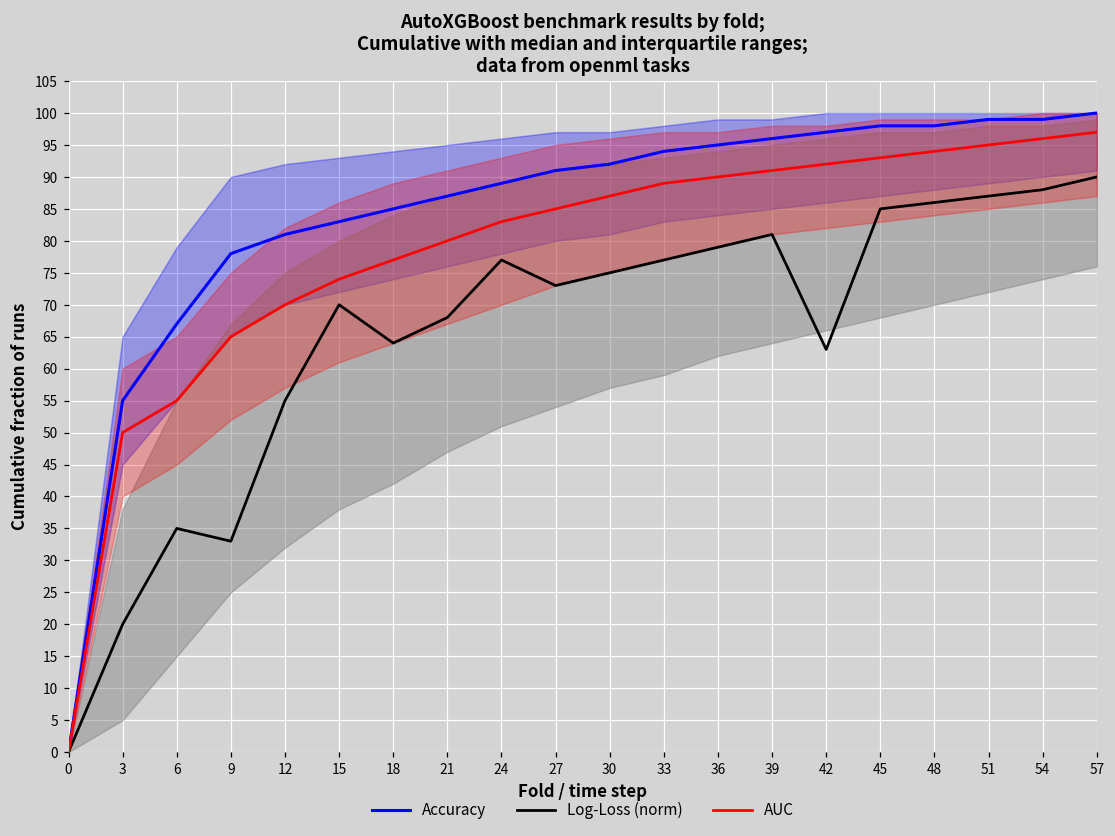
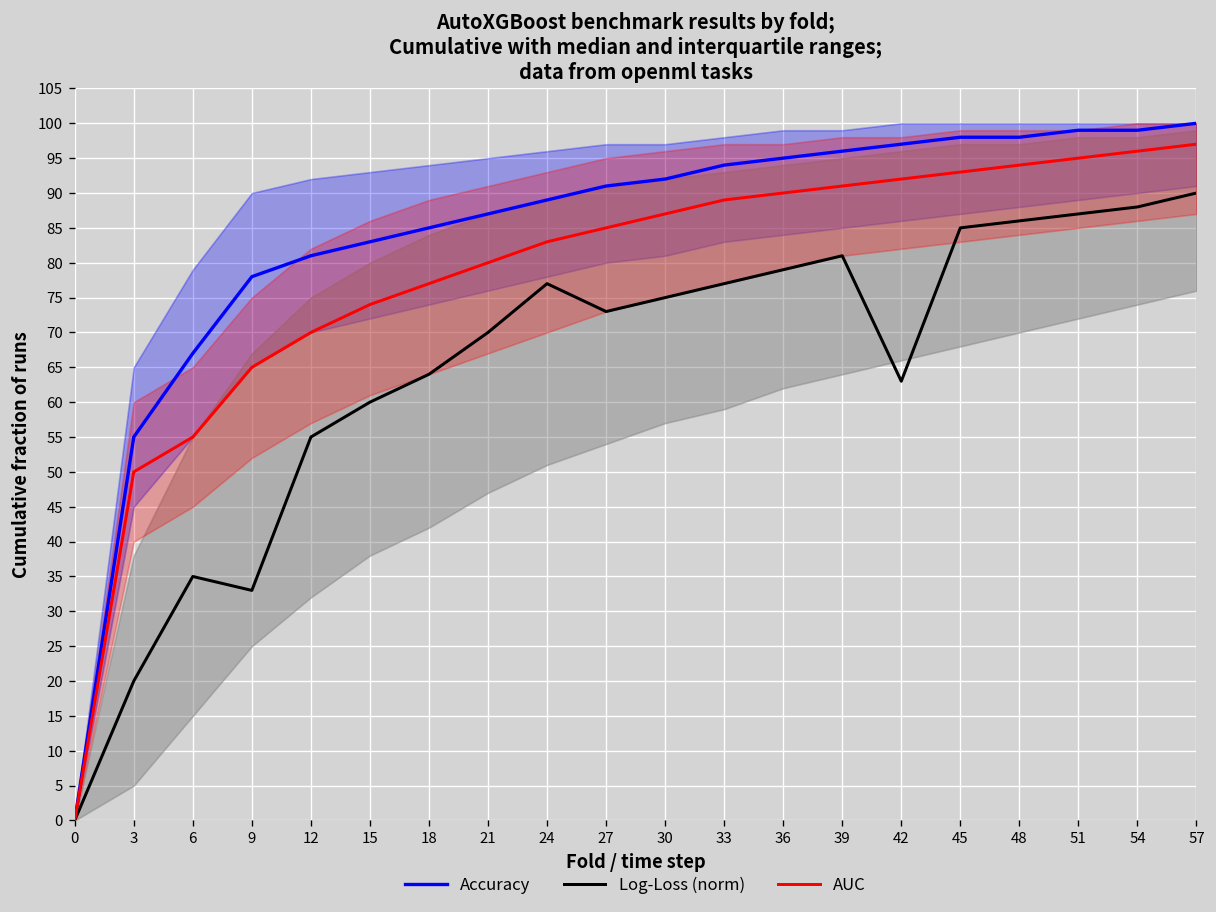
Log-Loss (norm), 15: 70 -> 60
Log-Loss (norm), 21: 68 -> 70
